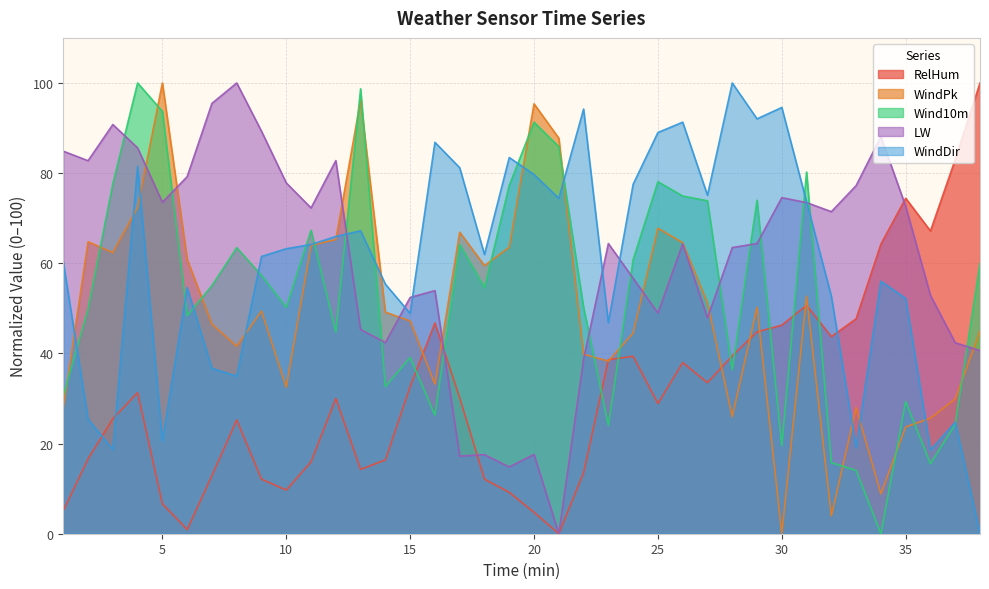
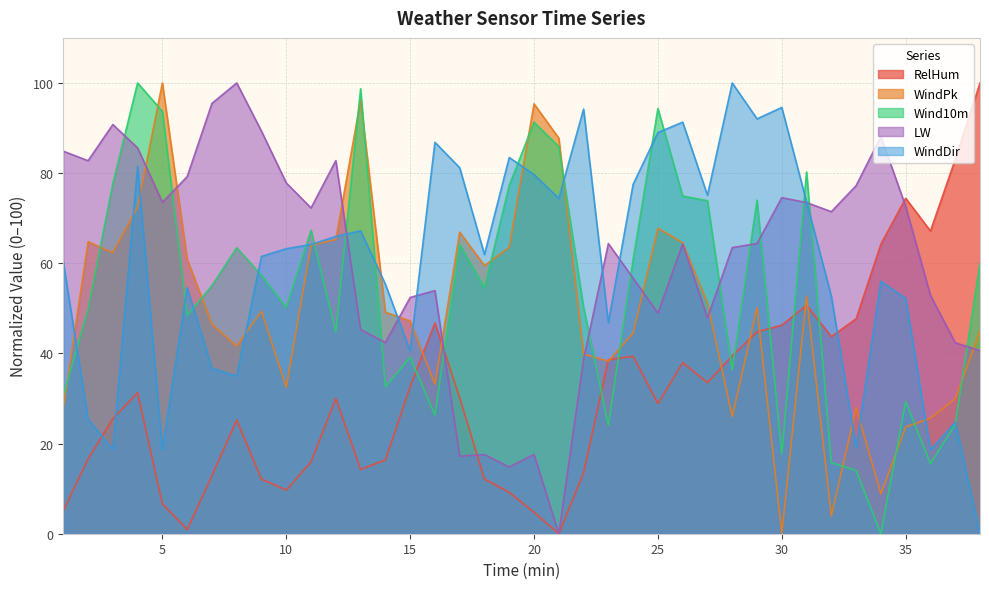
WindDir, 5: 21 -> 19
WindDir, 15: 49 -> 41
Wind10m, 25: 78 -> 94
Wind10m, 30: 19 -> 18
